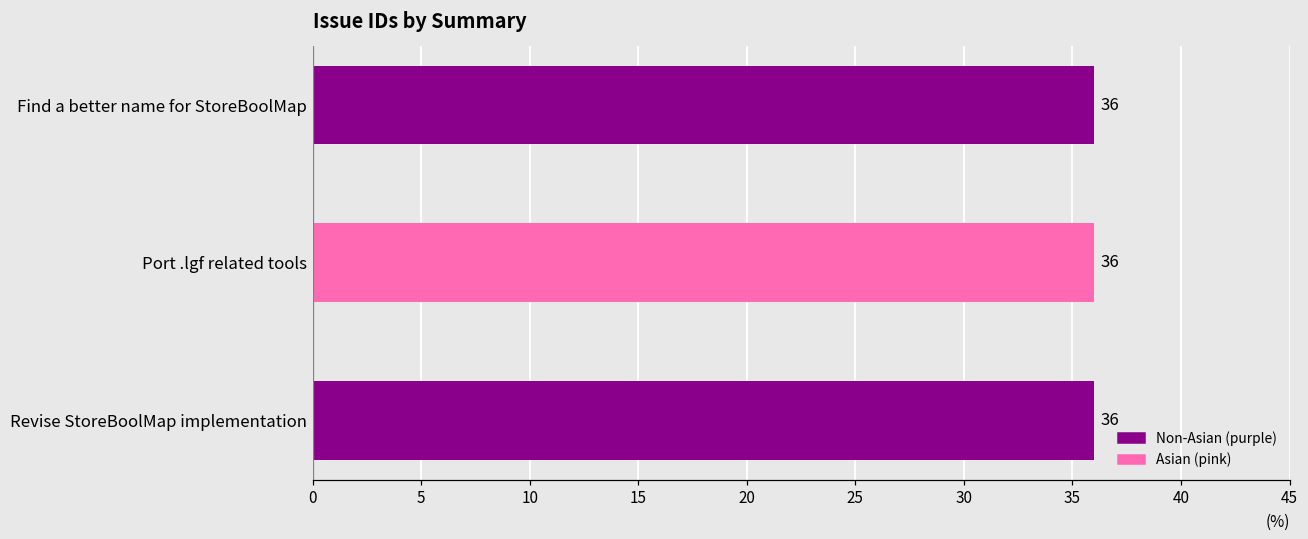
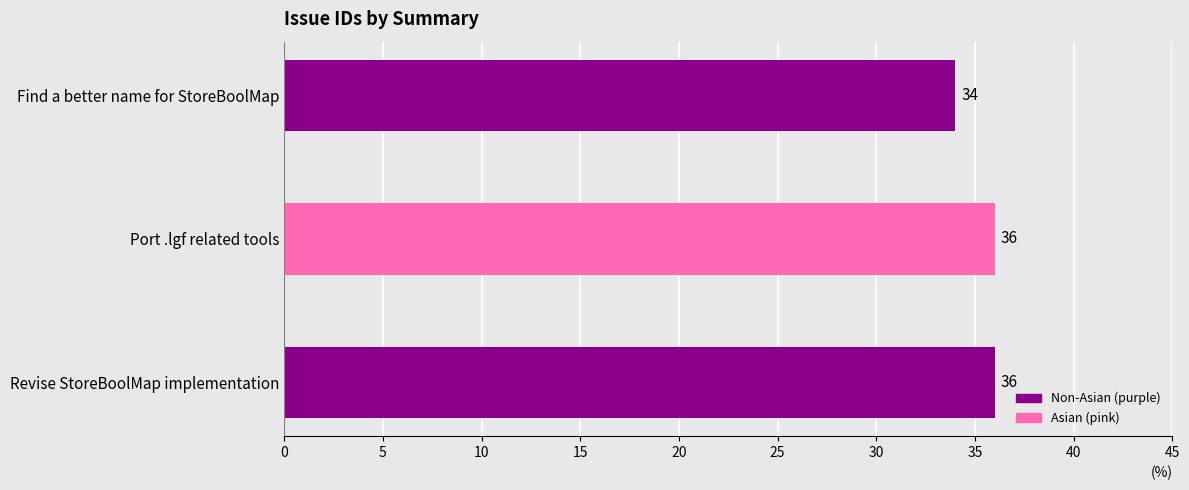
Find a better name for StoreBoolMap: 36 -> 34
